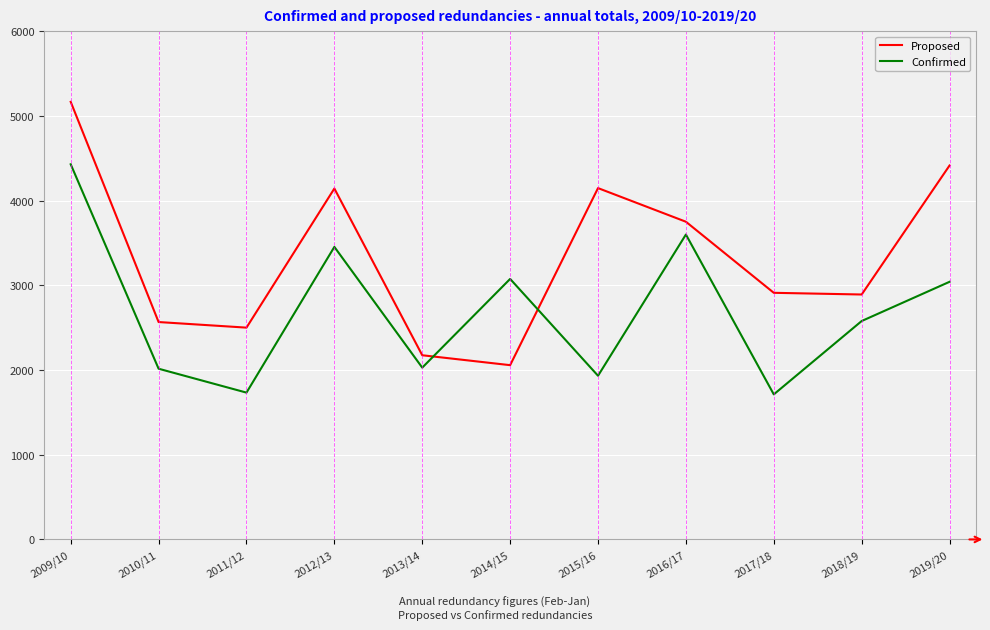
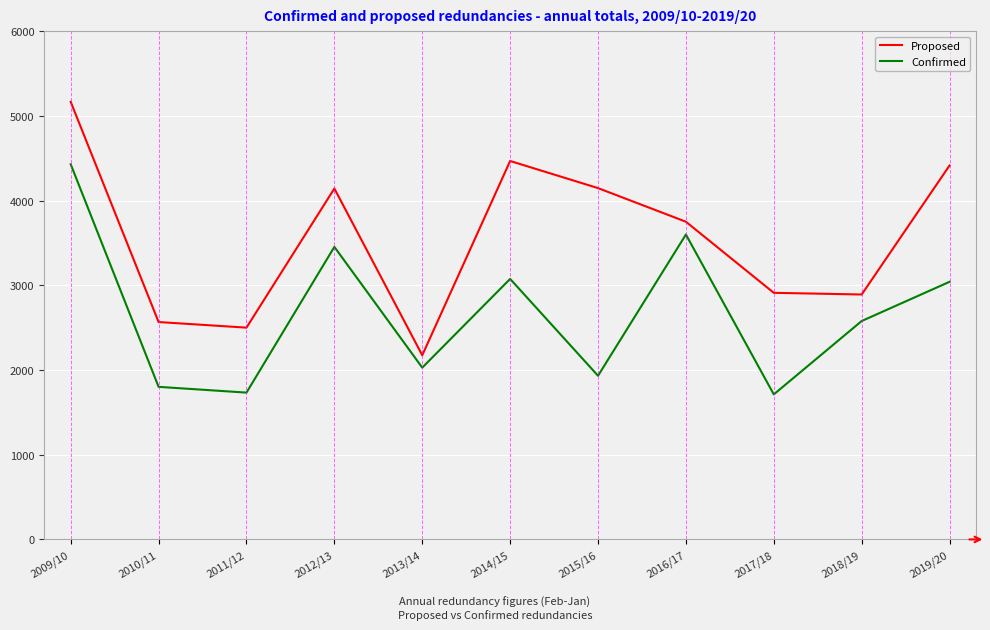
Confirmed, 2010/11: 2000 -> 1800
Proposed, 2014/15: 2100 -> 4500
